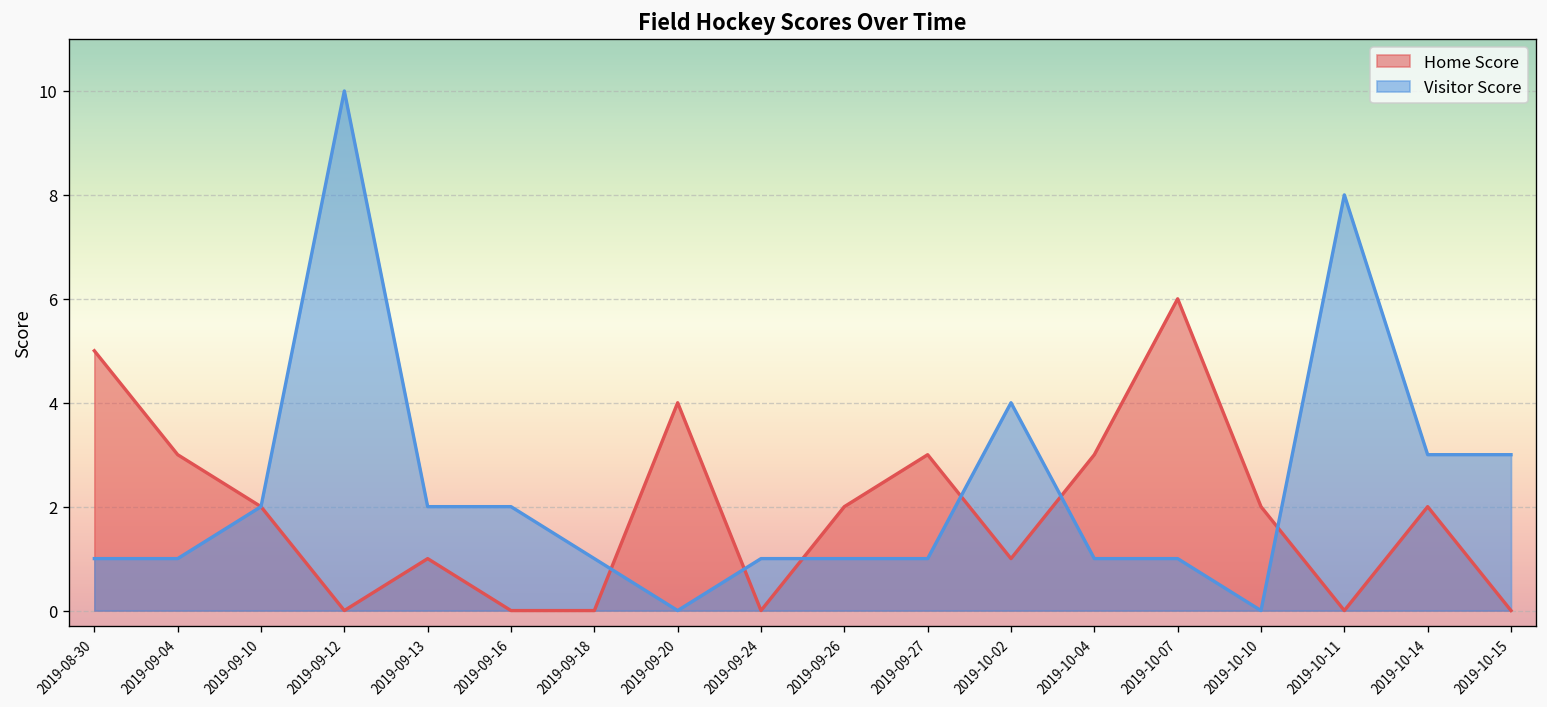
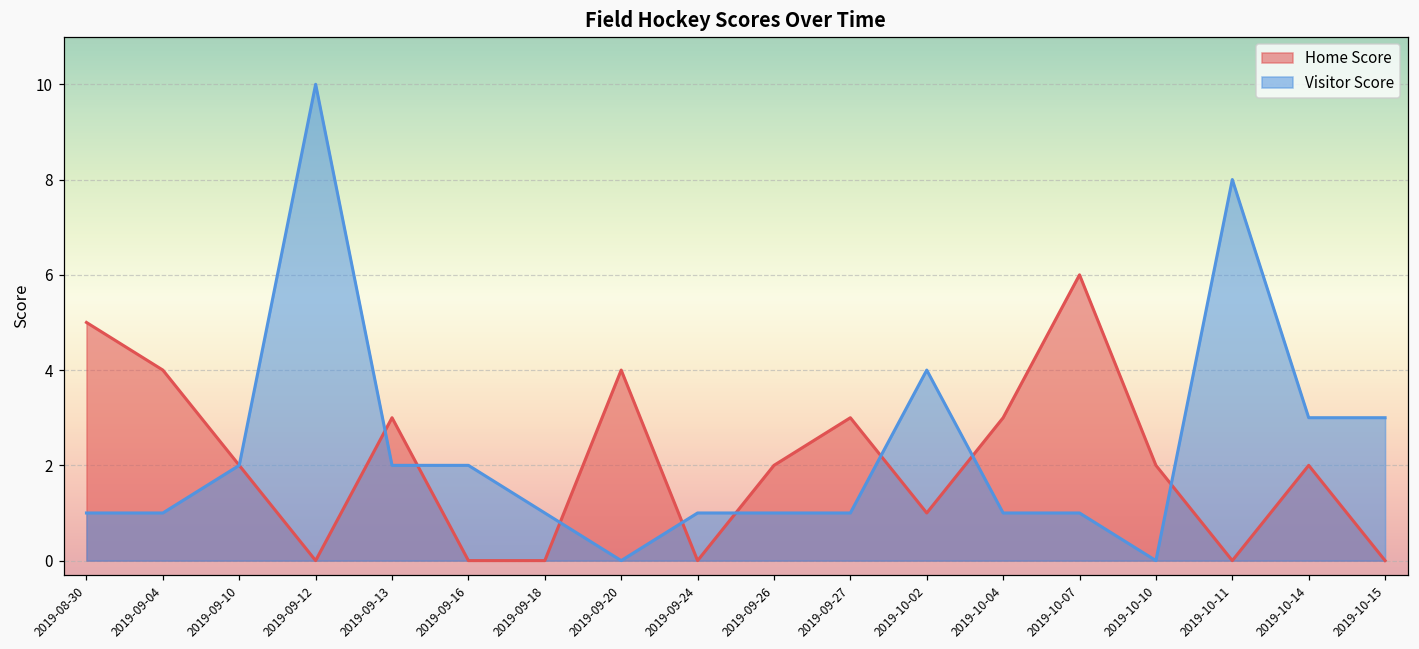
Home Score, 2019-09-04: 3 -> 4
Home Score, 2019-09-13: 1 -> 3
